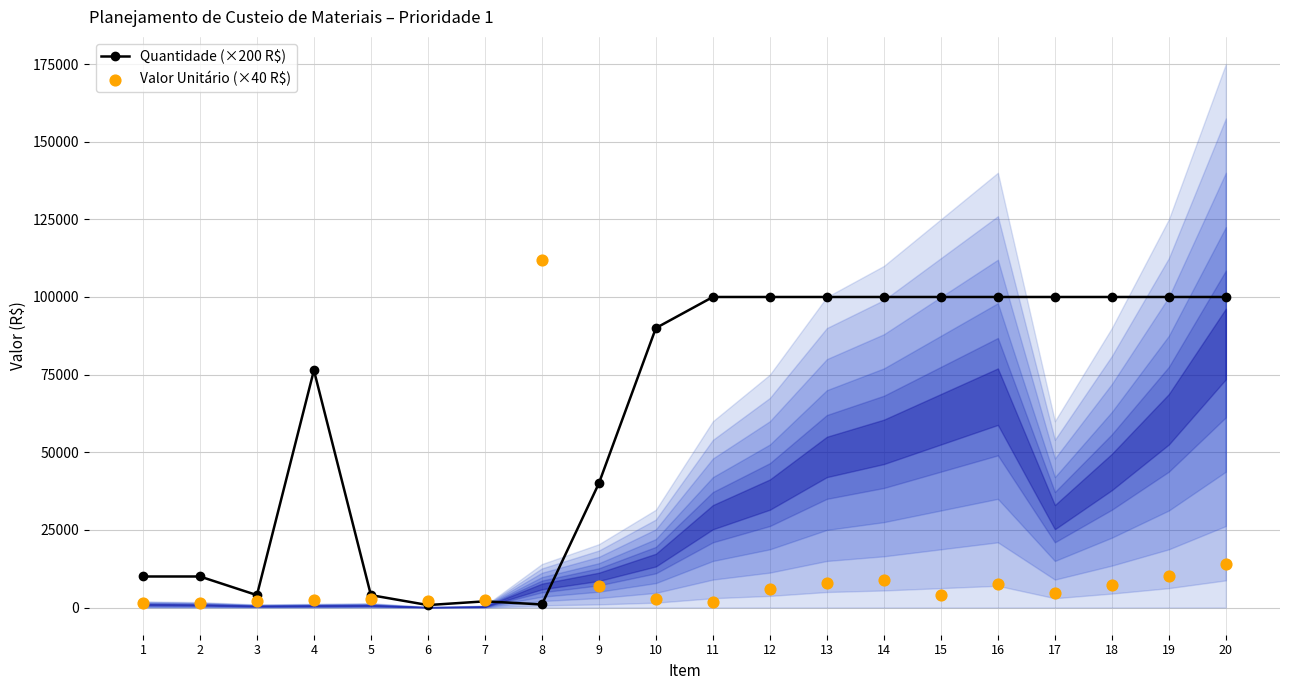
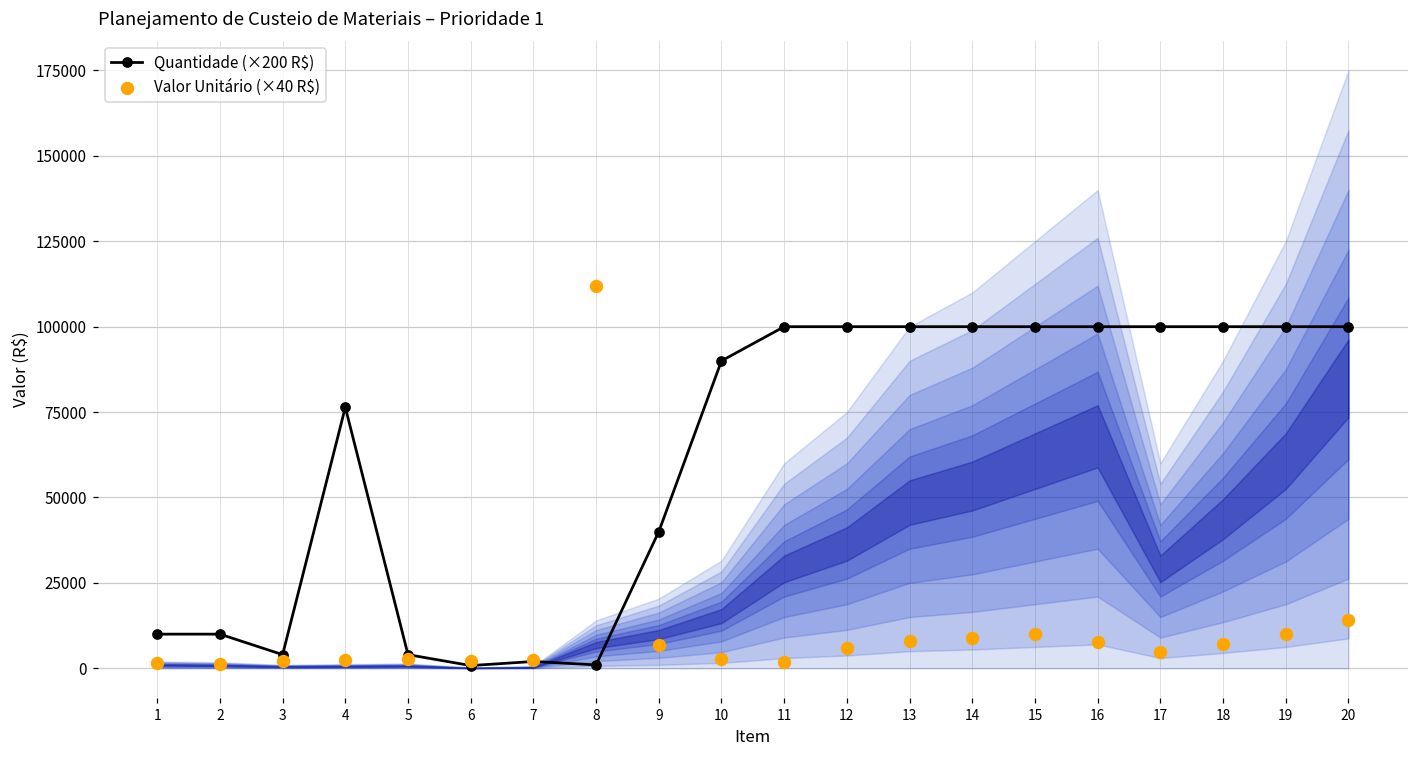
Valor Unitário (×40 R$), 15: 4000 -> 10000
